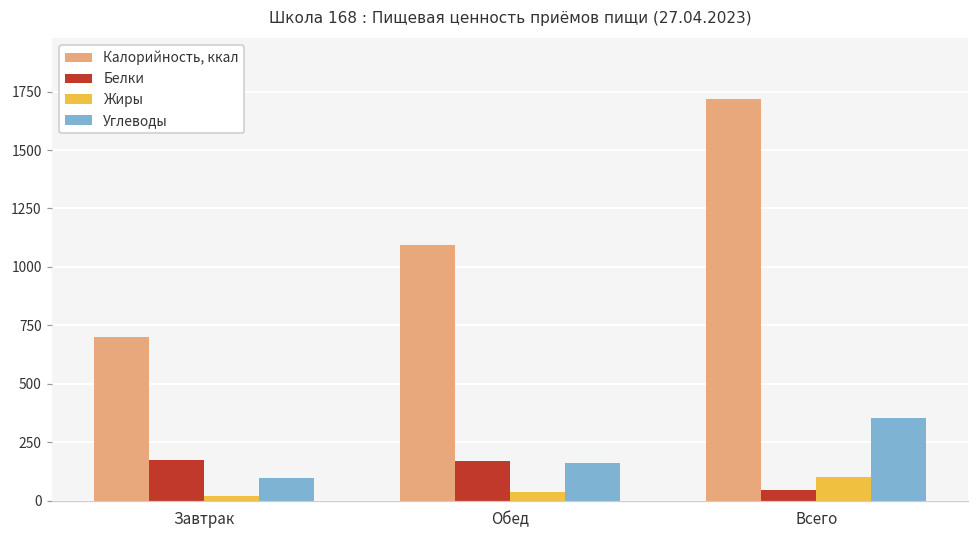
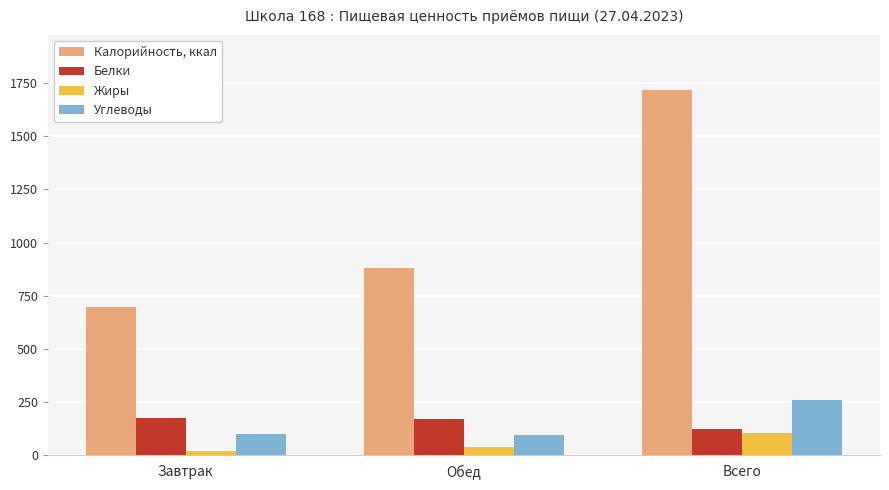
Калорийность, ккал, Обед: 1090 -> 880
Углеводы, Обед: 160 -> 90
Белки, Всего: 40 -> 120
Углеводы, Всего: 360 -> 260
